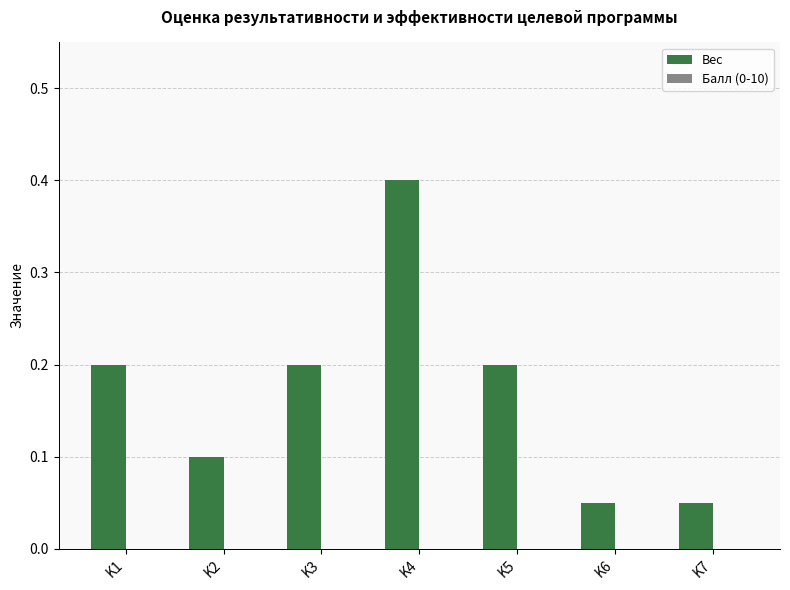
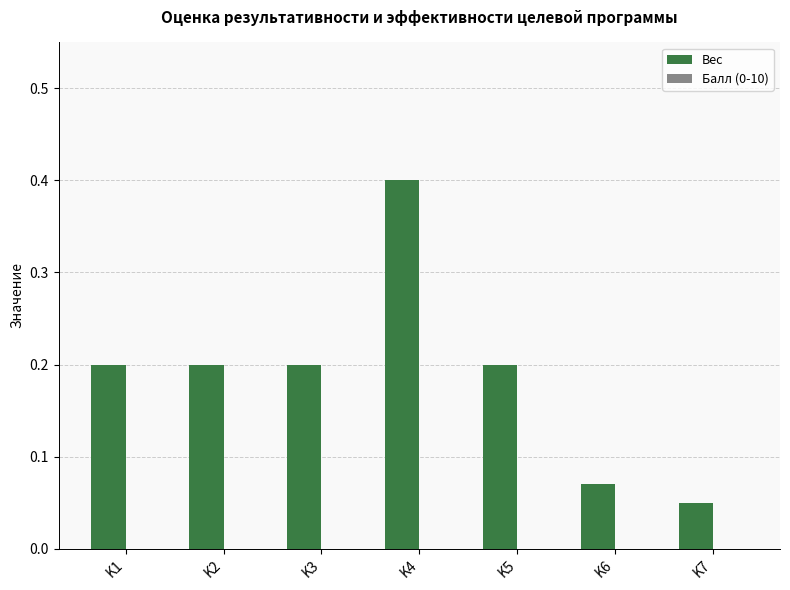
Вес, K2: 0.1 -> 0.2
Вес, K6: 0.05 -> 0.07
